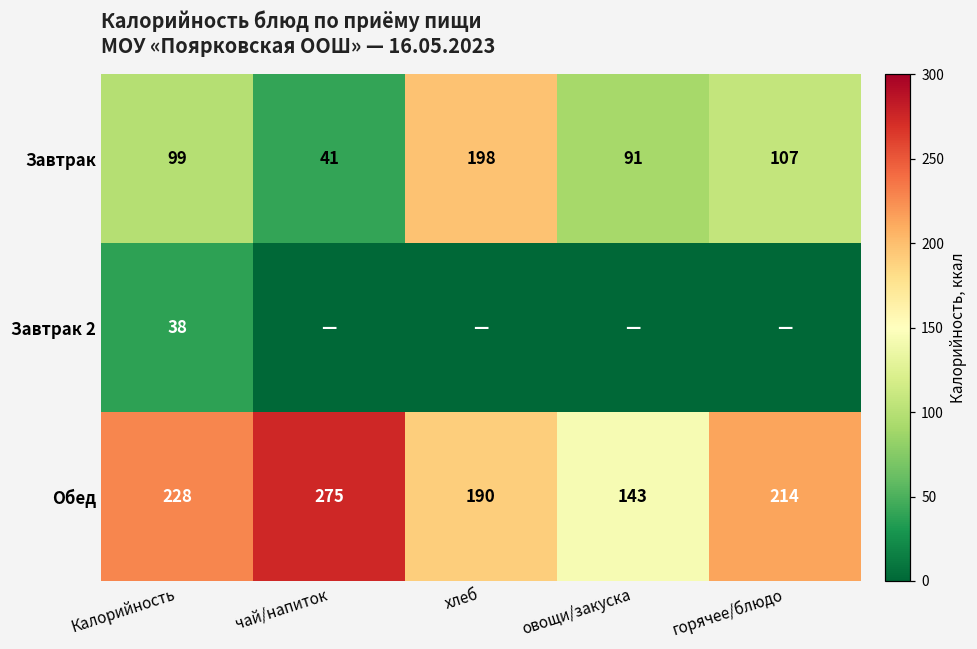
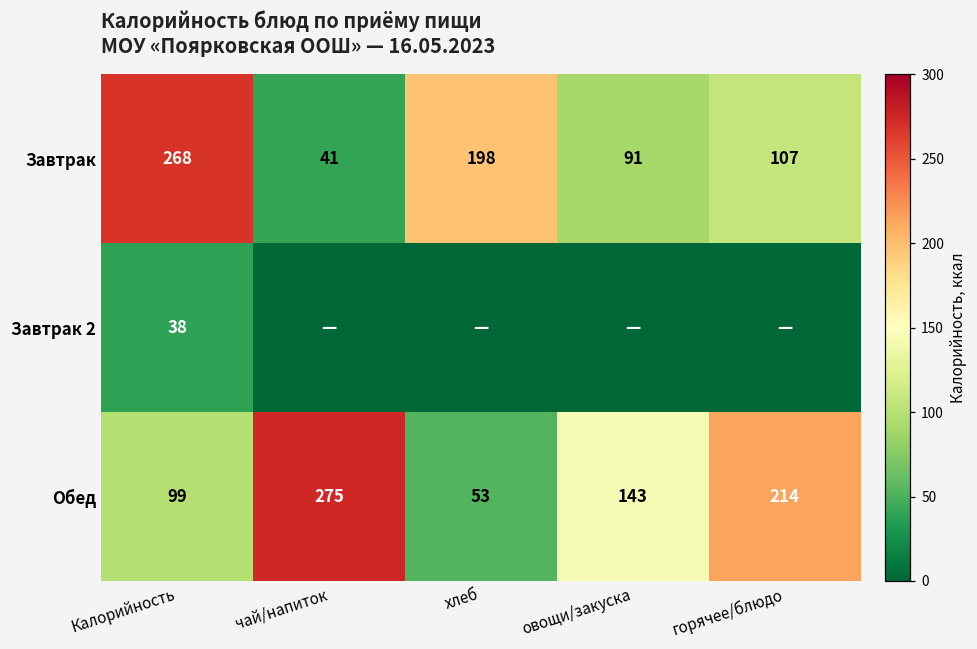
Завтрак, Калорийность: 99 -> 268
Обед, Калорийность: 228 -> 99
Обед, хлеб: 190 -> 53
